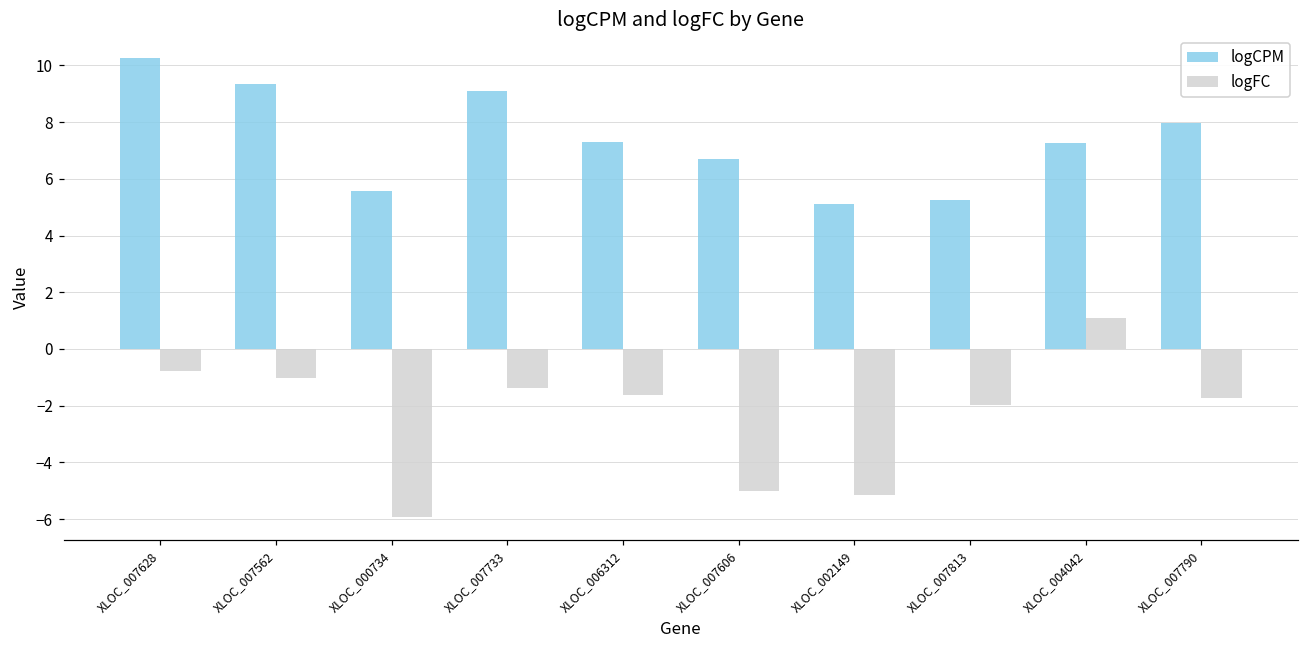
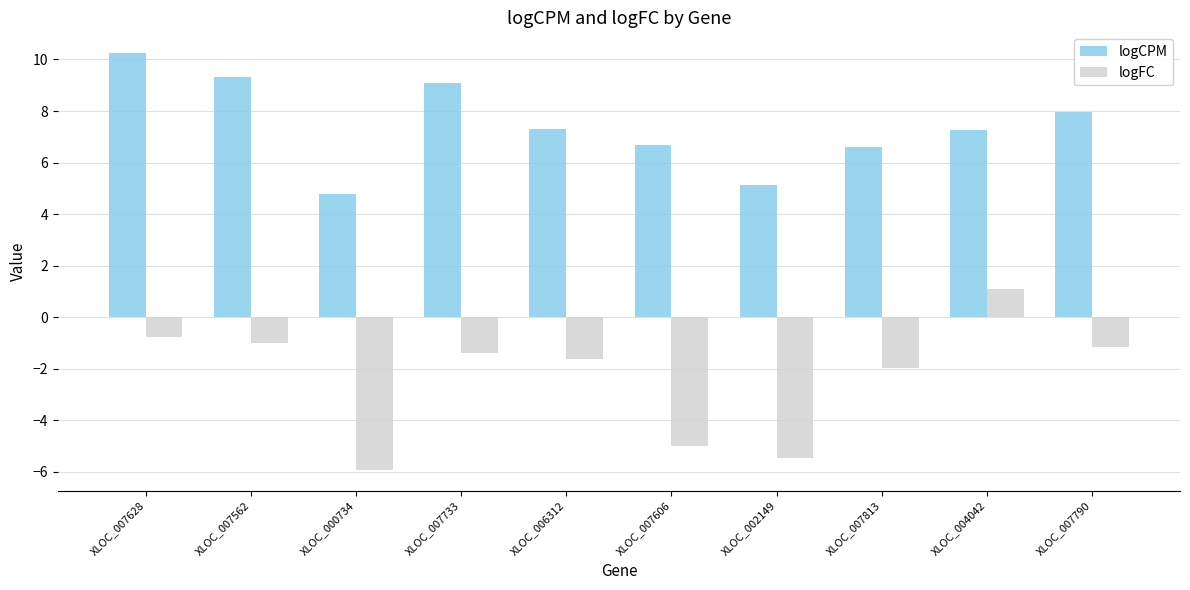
logCPM, XLOC_000734: 5.6 -> 4.8
logFC, XLOC_002149: -5.1 -> -5.5
logCPM, XLOC_007813: 5.3 -> 6.6
logFC, XLOC_007790: -1.7 -> -1.2
